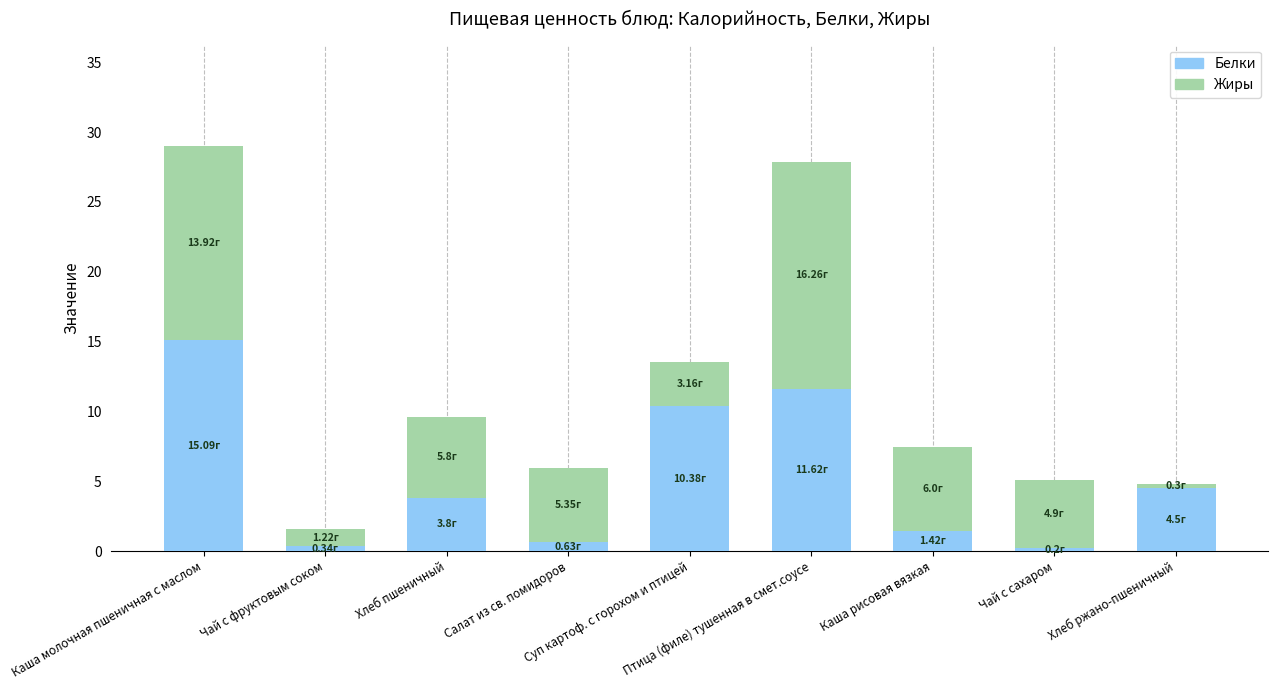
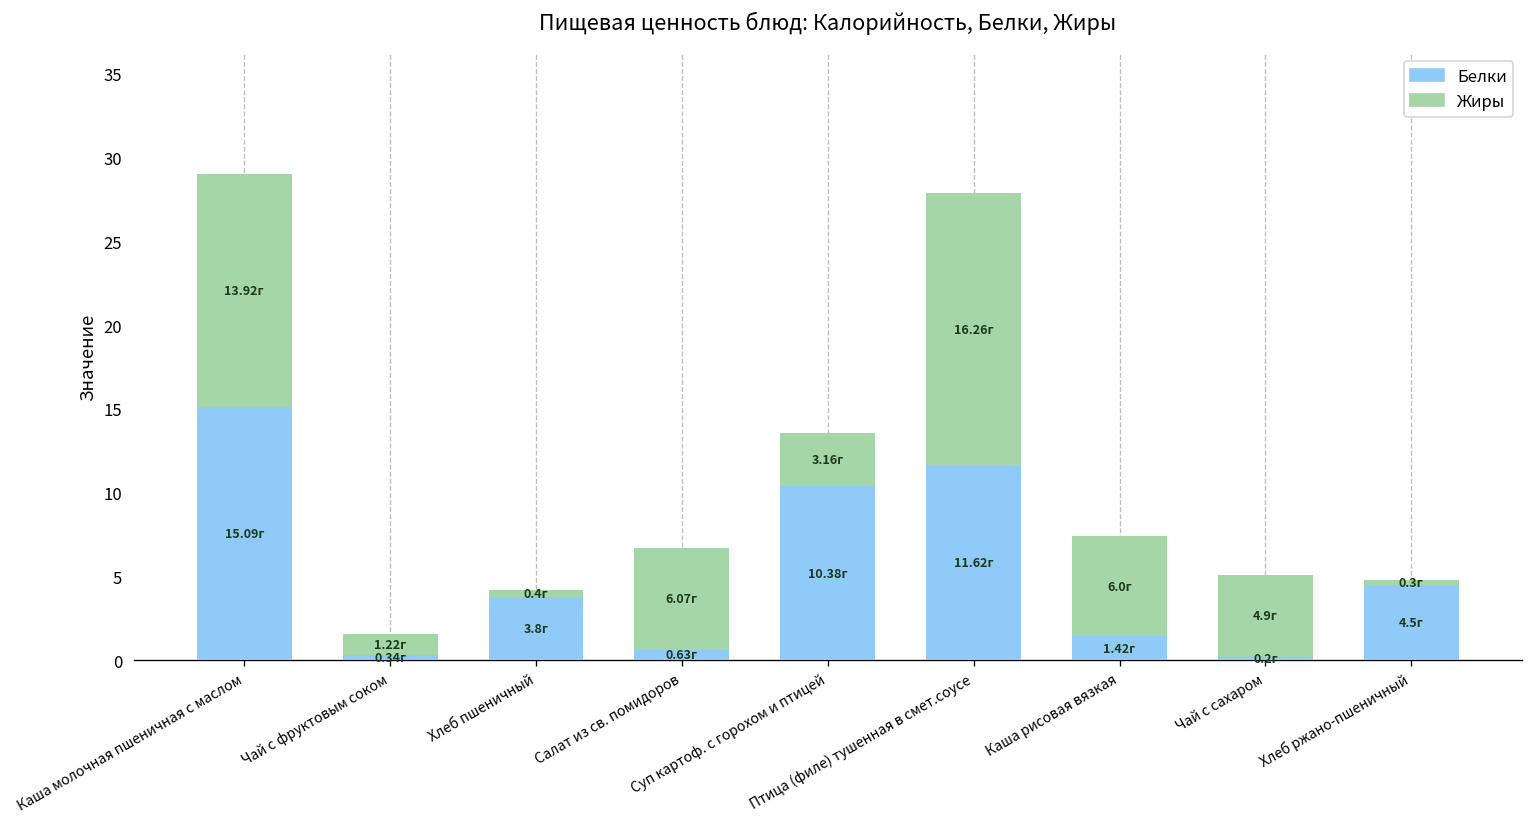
Жиры, Хлеб пшеничный: 5.8г -> 0.4г
Жиры, Салат из св. помидоров: 5.35г -> 6.07г
